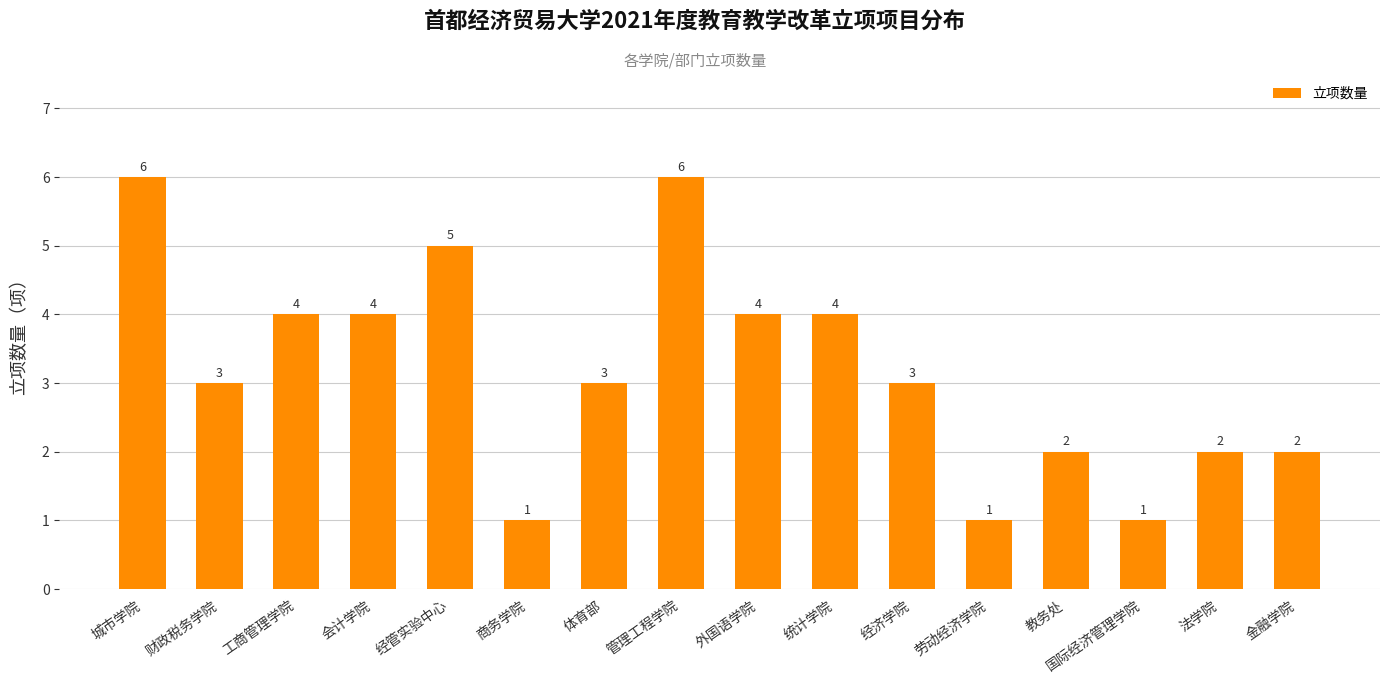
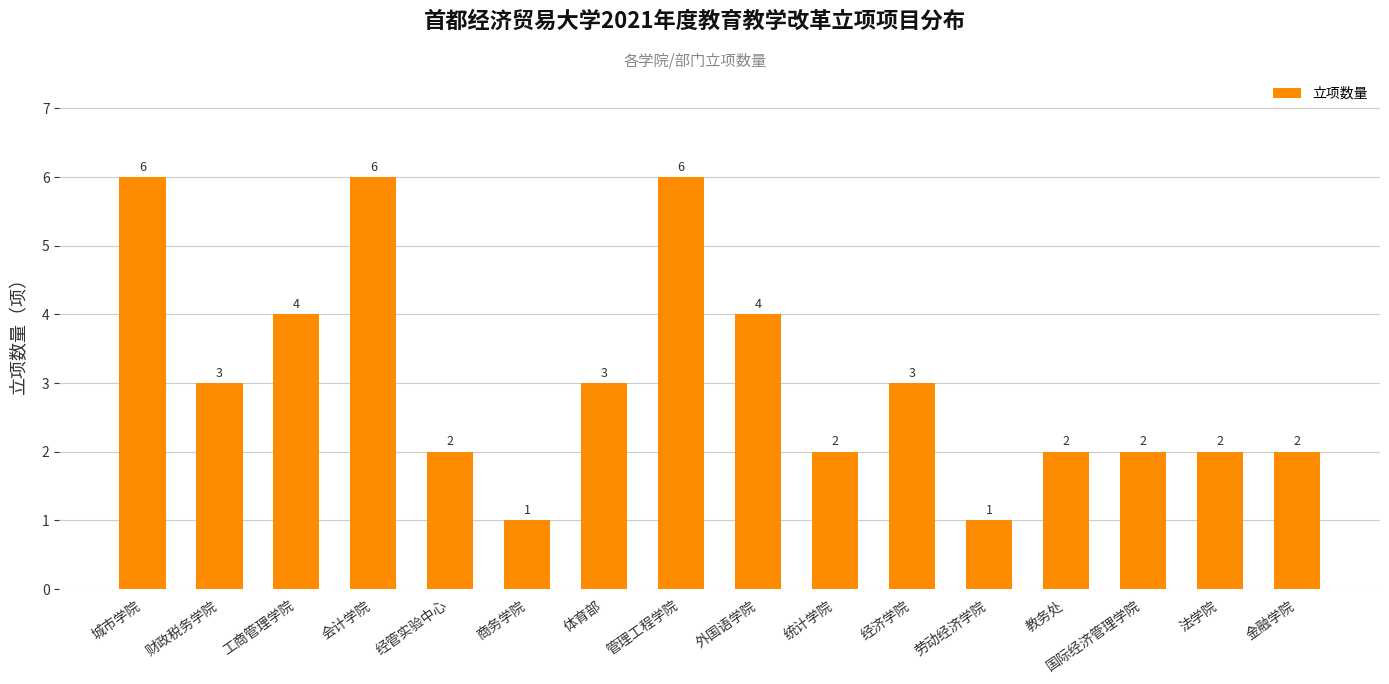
会计学院: 4 -> 6
经管实验中心: 5 -> 2
统计学院: 4 -> 2
国际经济管理学院: 1 -> 2
